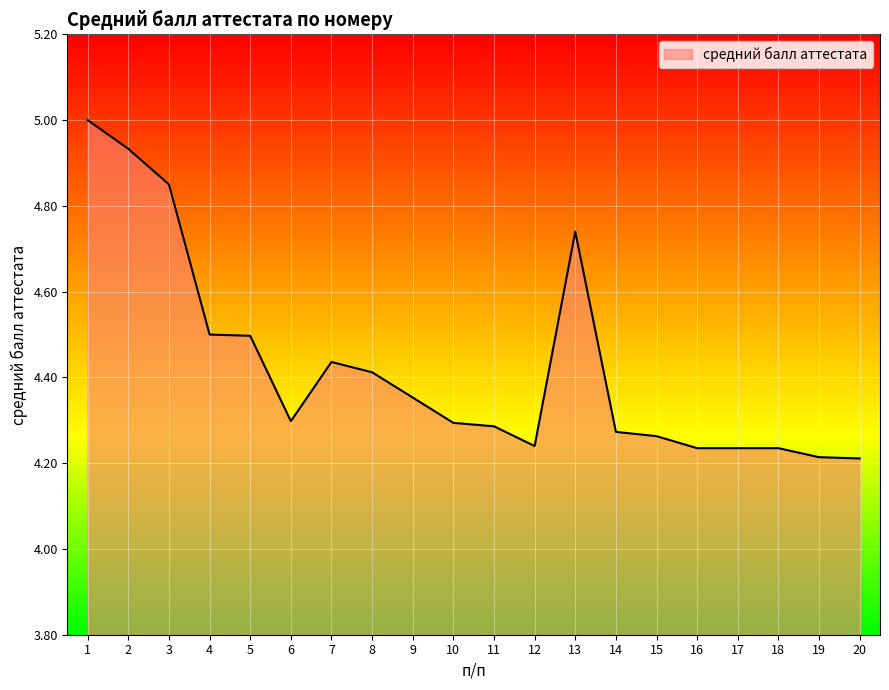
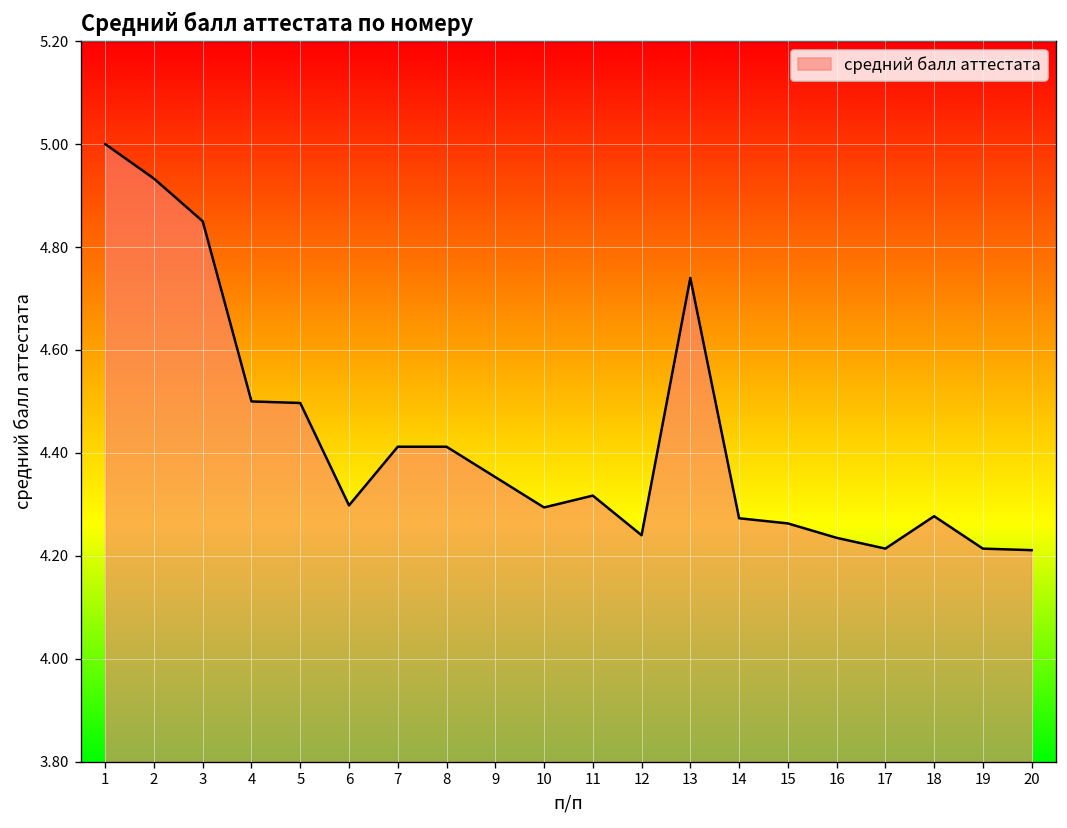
7: 4.44 -> 4.41
11: 4.29 -> 4.32
17: 4.24 -> 4.21
18: 4.24 -> 4.28
